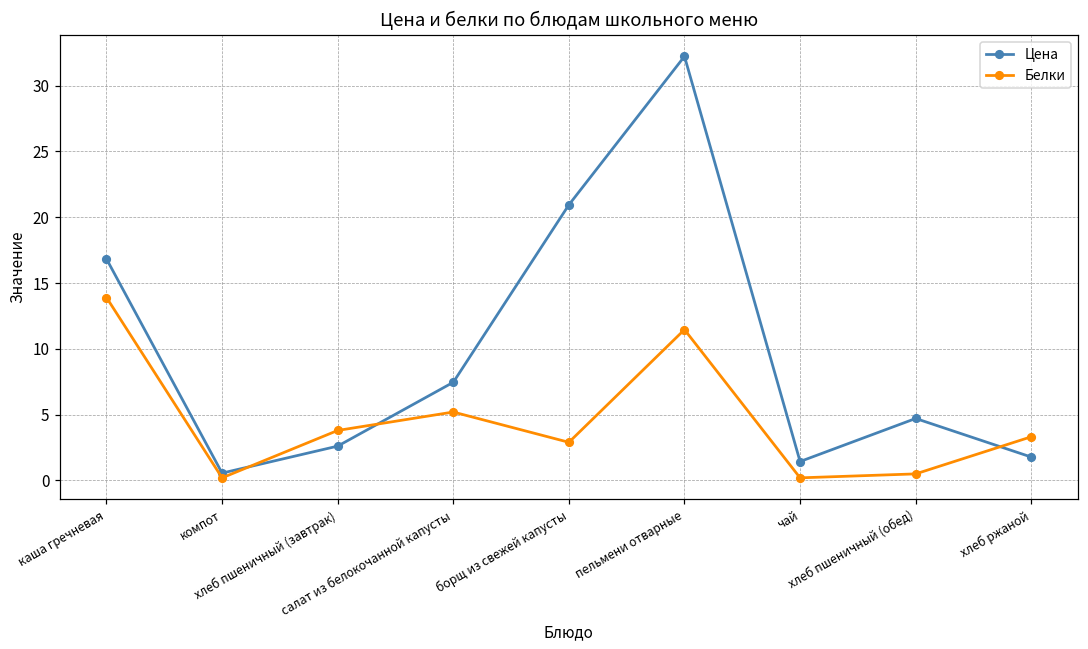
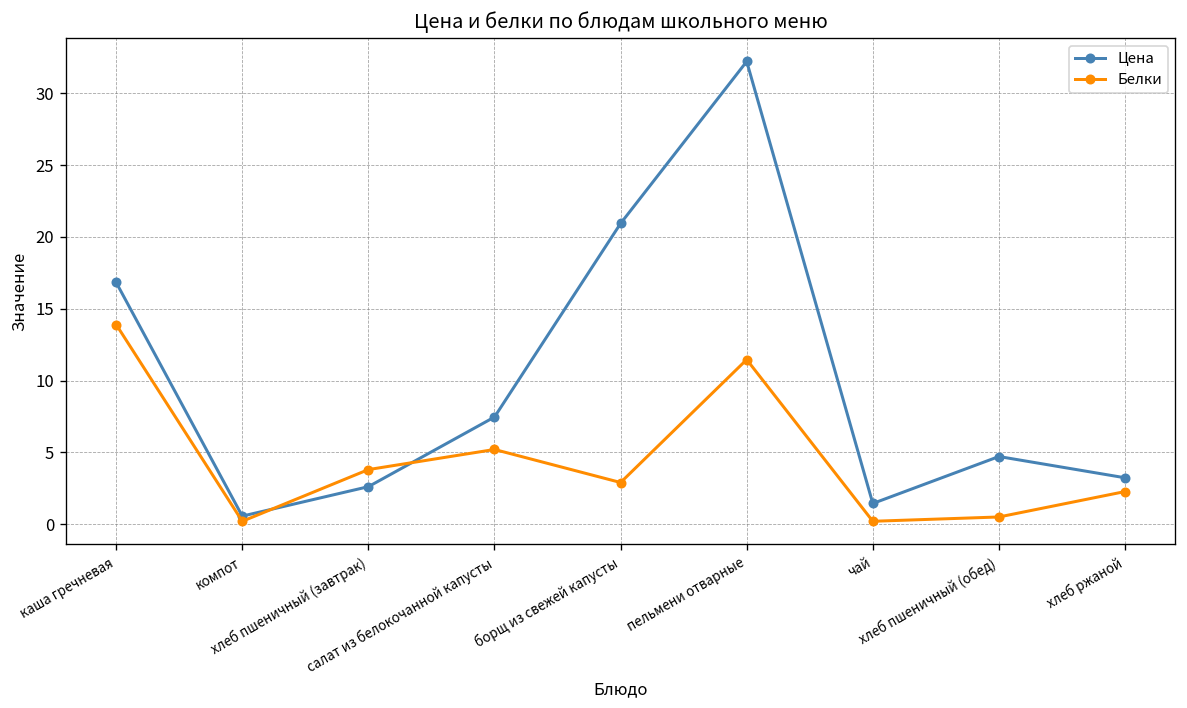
Цена, хлеб ржаной: 1.8 -> 3.2
Белки, хлеб ржаной: 3.3 -> 2.3
